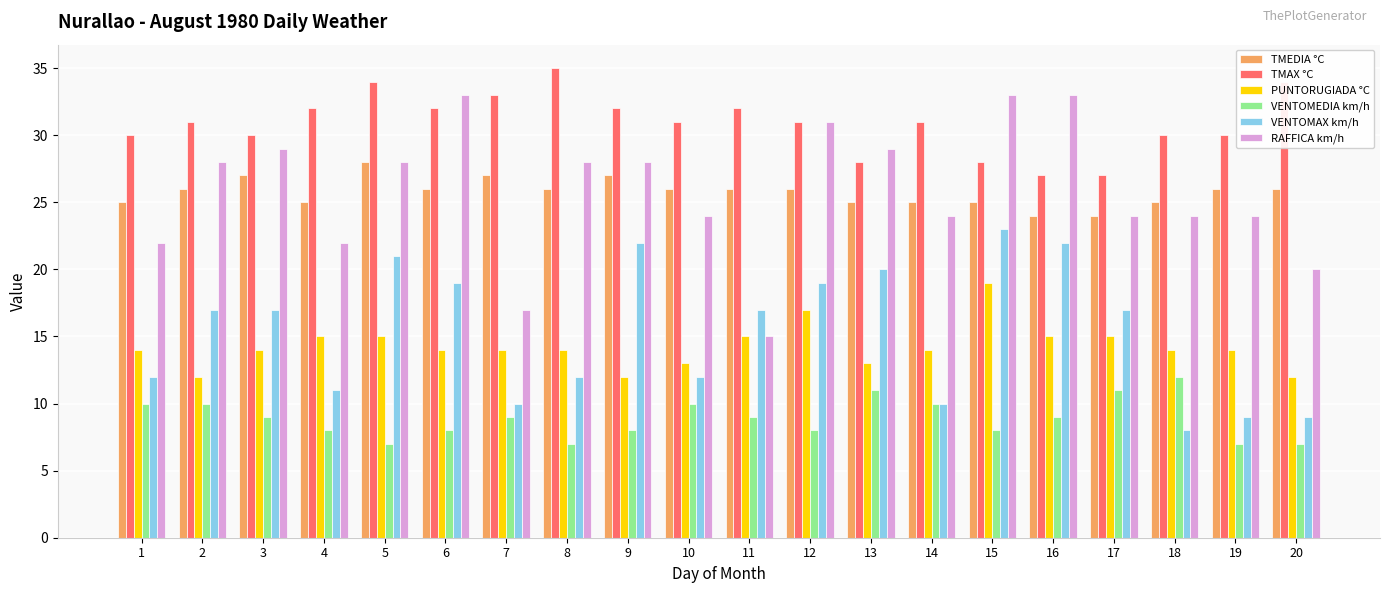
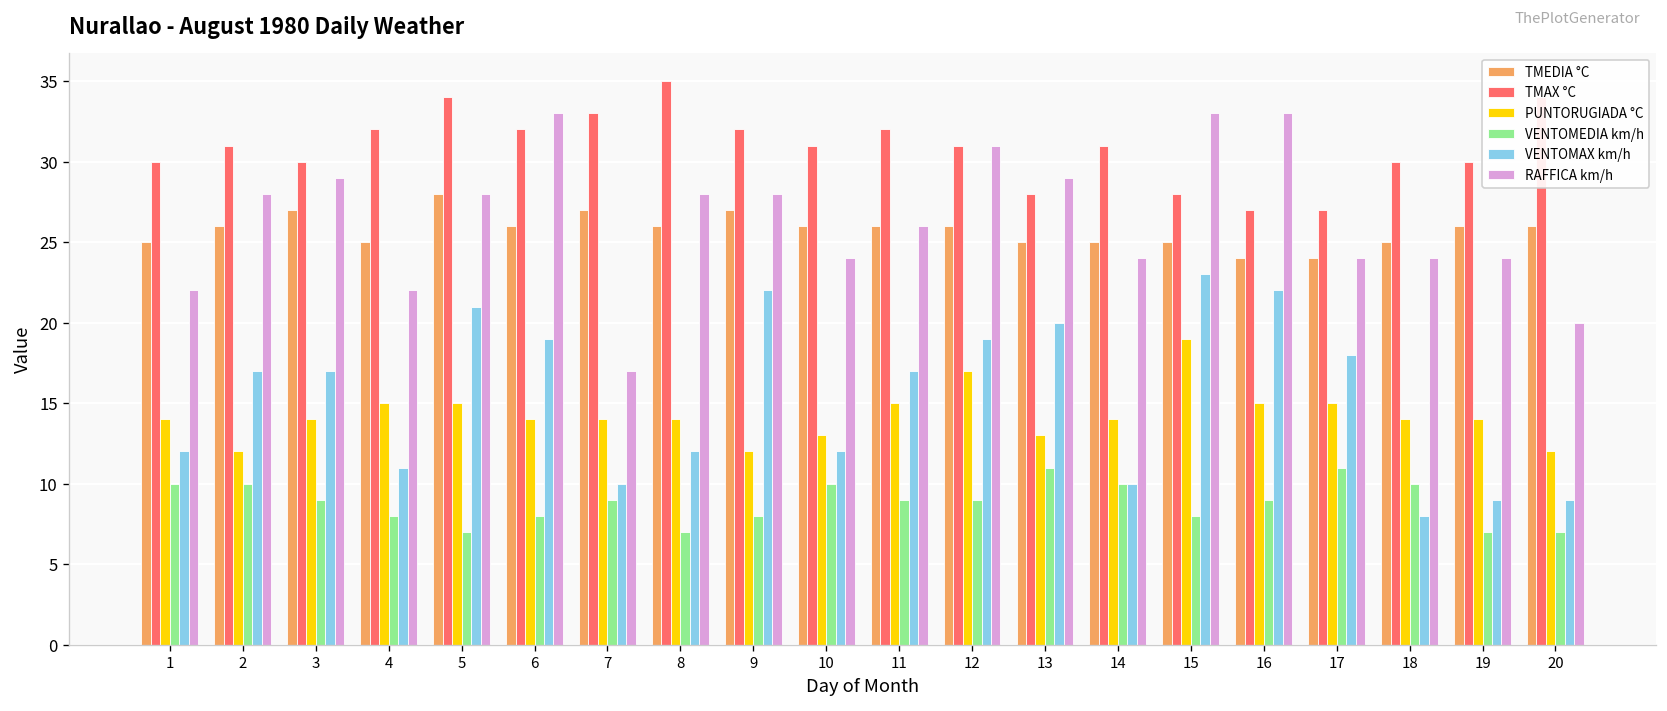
RAFFICA km/h, 11: 15 -> 26
VENTOMEDIA km/h, 12: 8 -> 9
VENTOMAX km/h, 17: 17 -> 18
VENTOMEDIA km/h, 18: 12 -> 10
